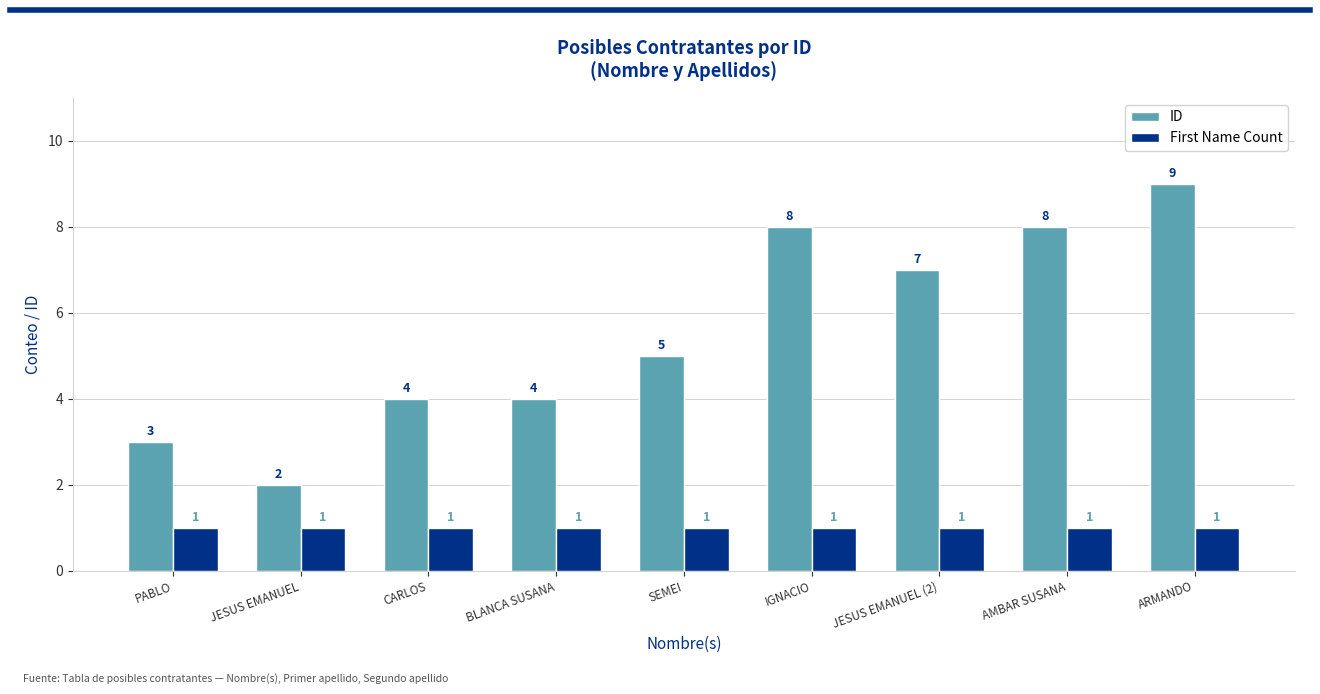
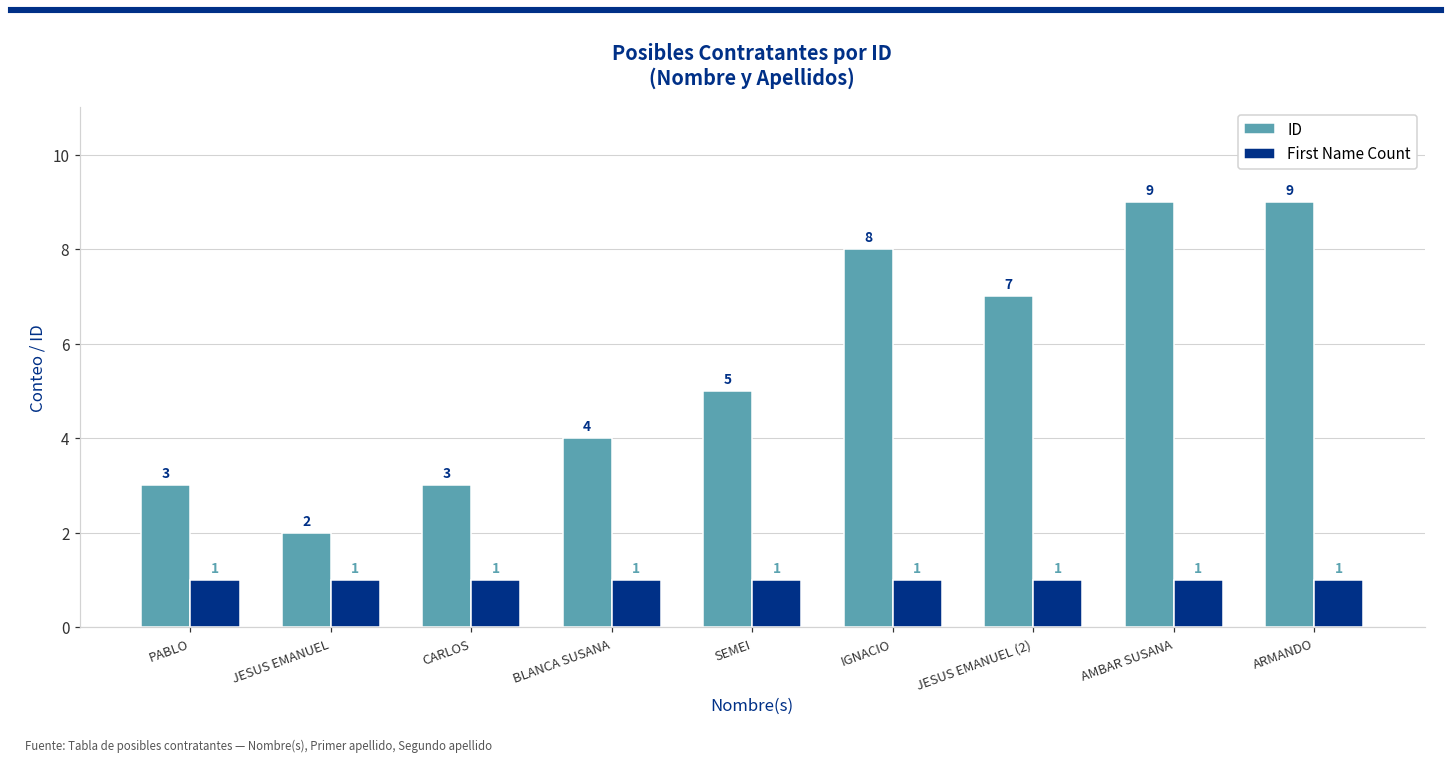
ID, CARLOS: 4 -> 3
ID, AMBAR SUSANA: 8 -> 9
